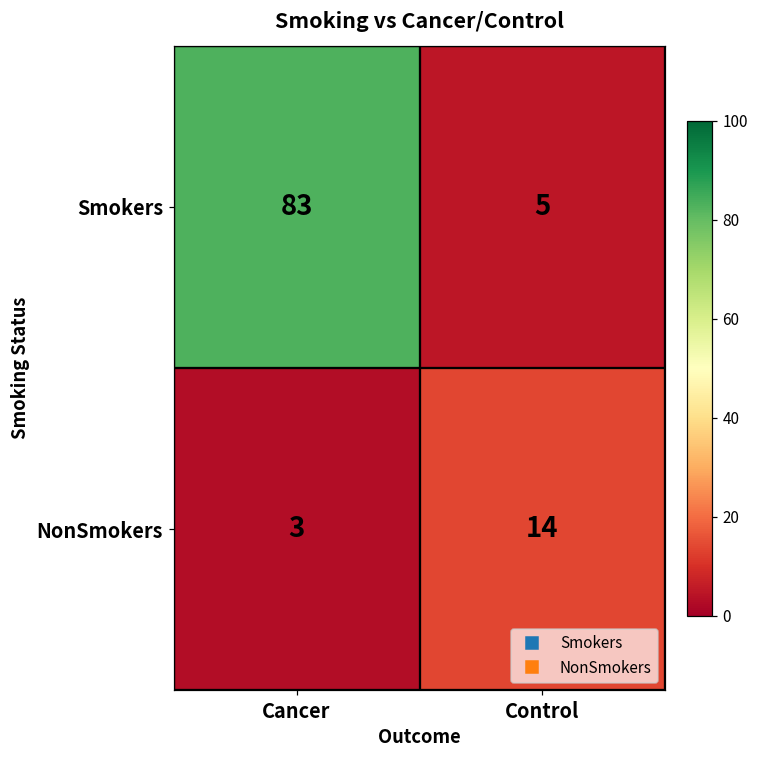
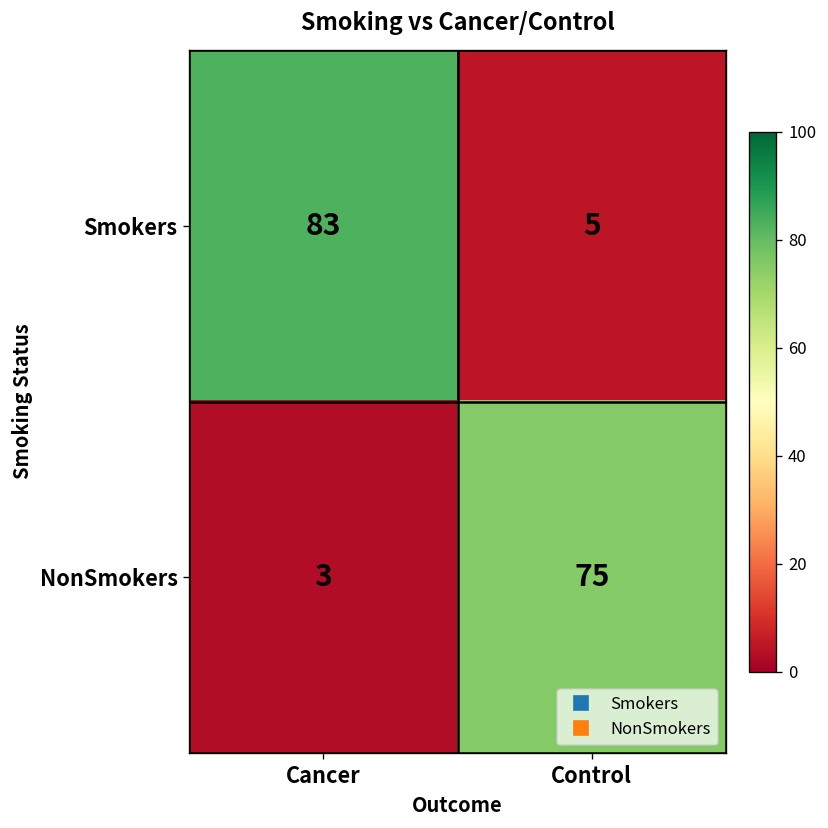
NonSmokers, Control: 14 -> 75
